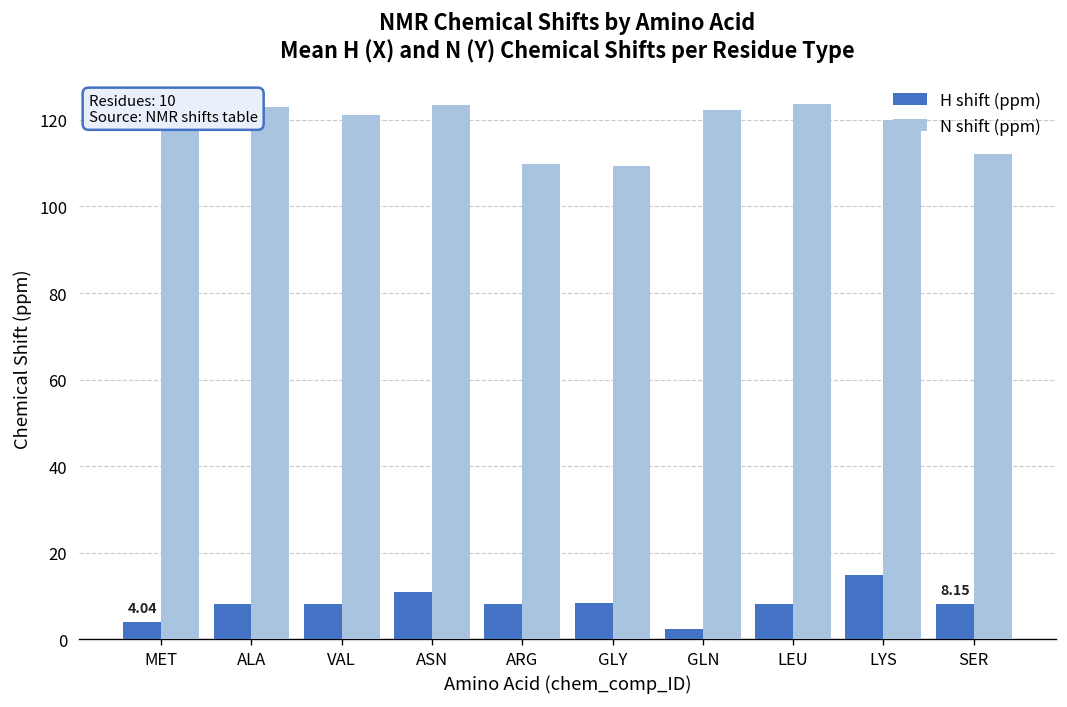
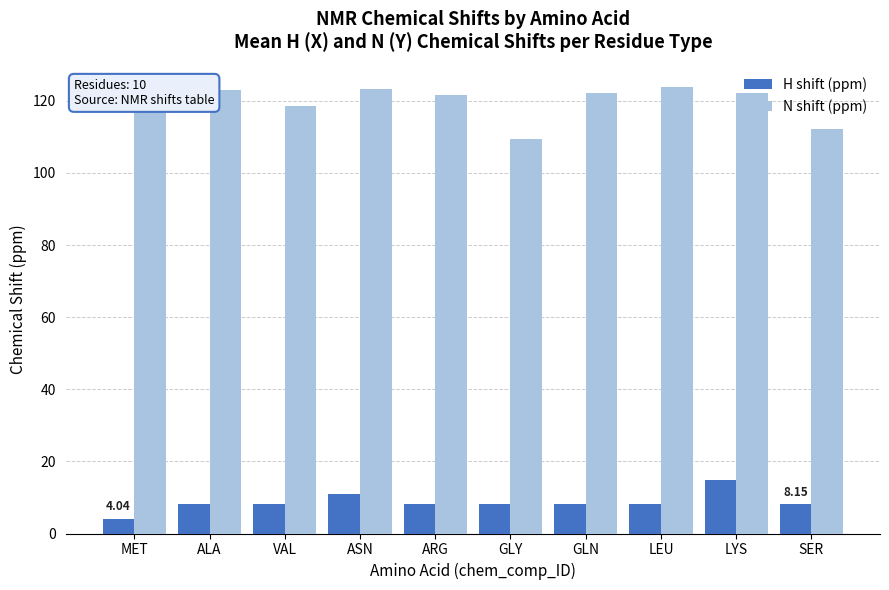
N shift (ppm), VAL: 121 -> 119
N shift (ppm), ARG: 110 -> 122
H shift (ppm), GLN: 2 -> 8
N shift (ppm), LYS: 120 -> 122
